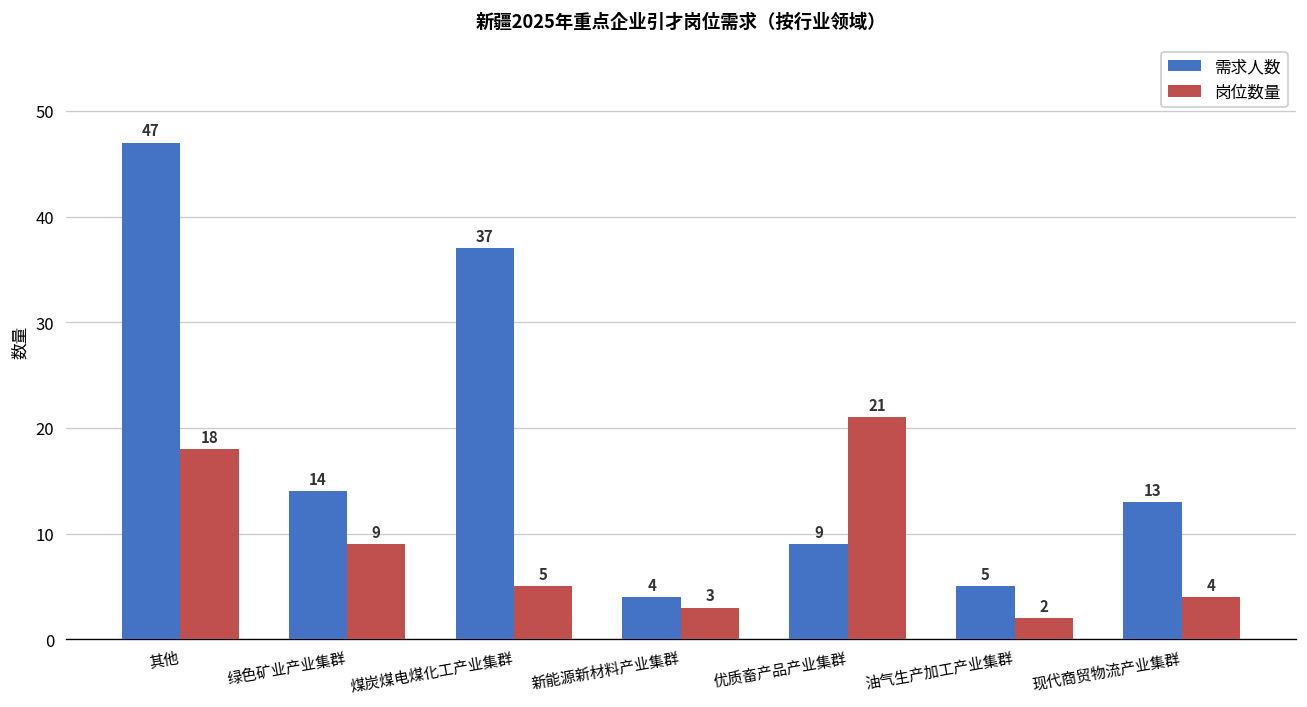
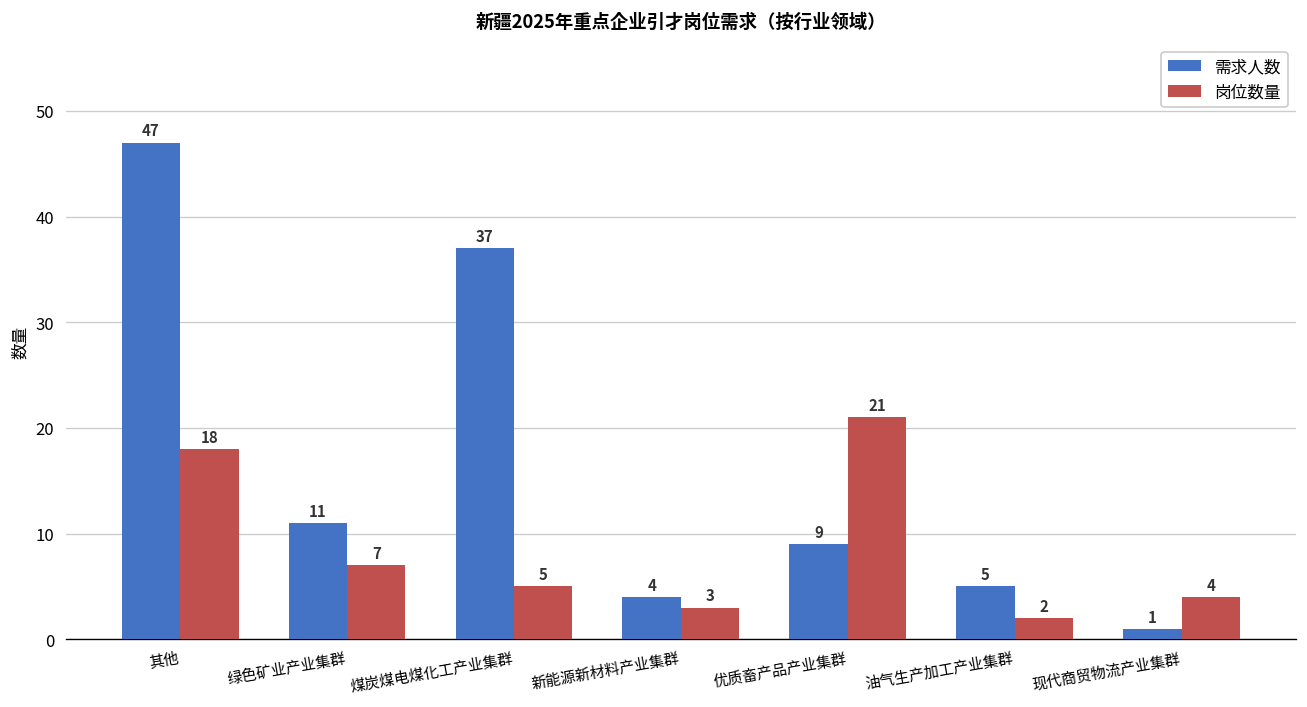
需求人数, 绿色矿业产业集群: 14 -> 11
岗位数量, 绿色矿业产业集群: 9 -> 7
需求人数, 现代商贸物流产业集群: 13 -> 1
